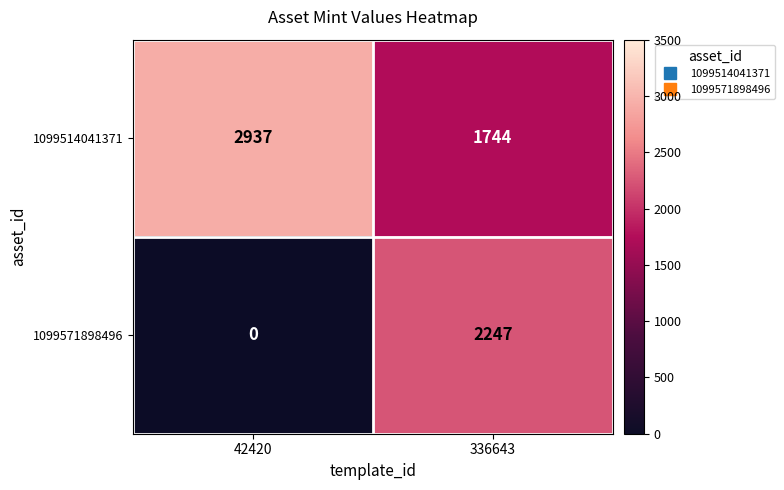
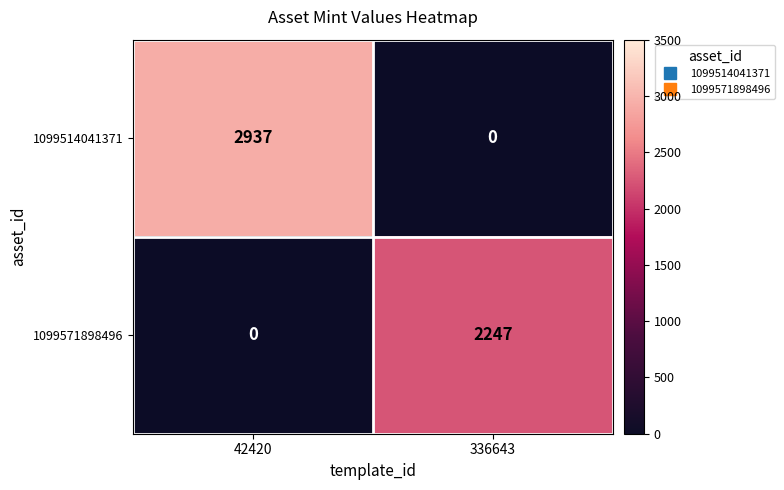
1099514041371, 336643: 1744 -> 0
